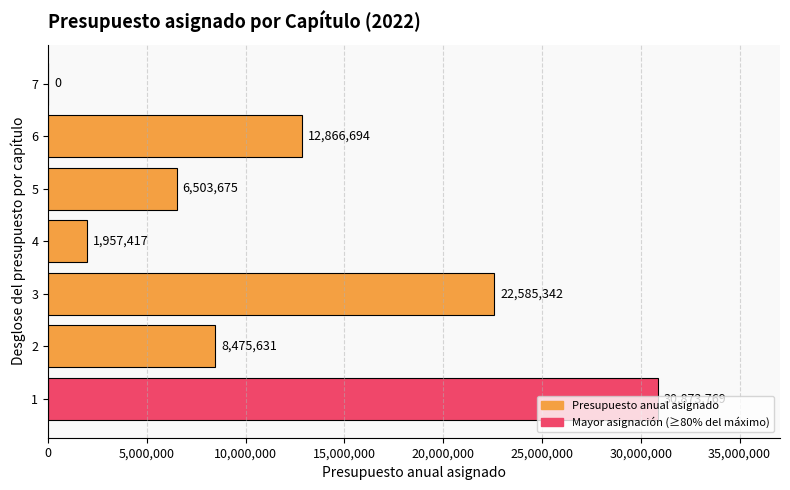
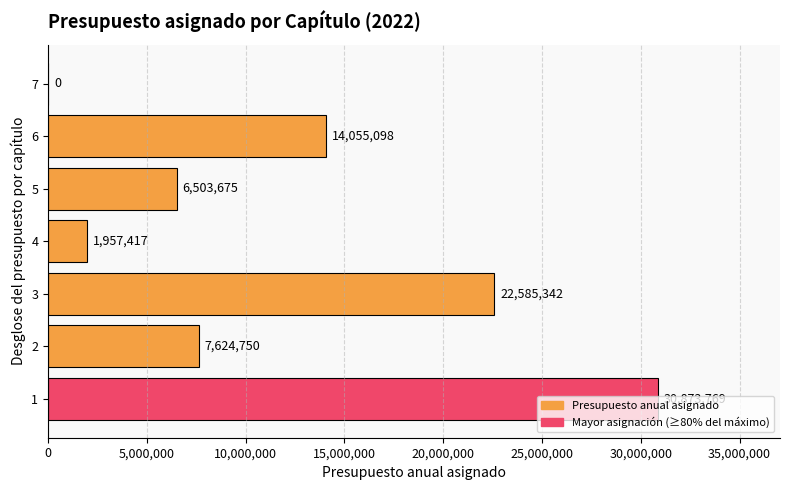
6: 12,866,694 -> 14,055,098
2: 8,475,631 -> 7,624,750
